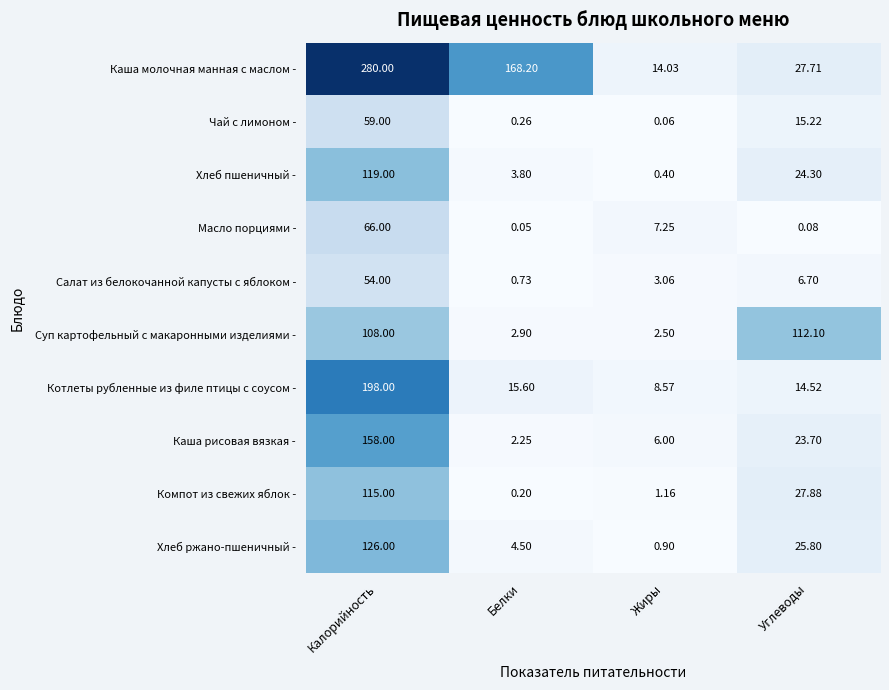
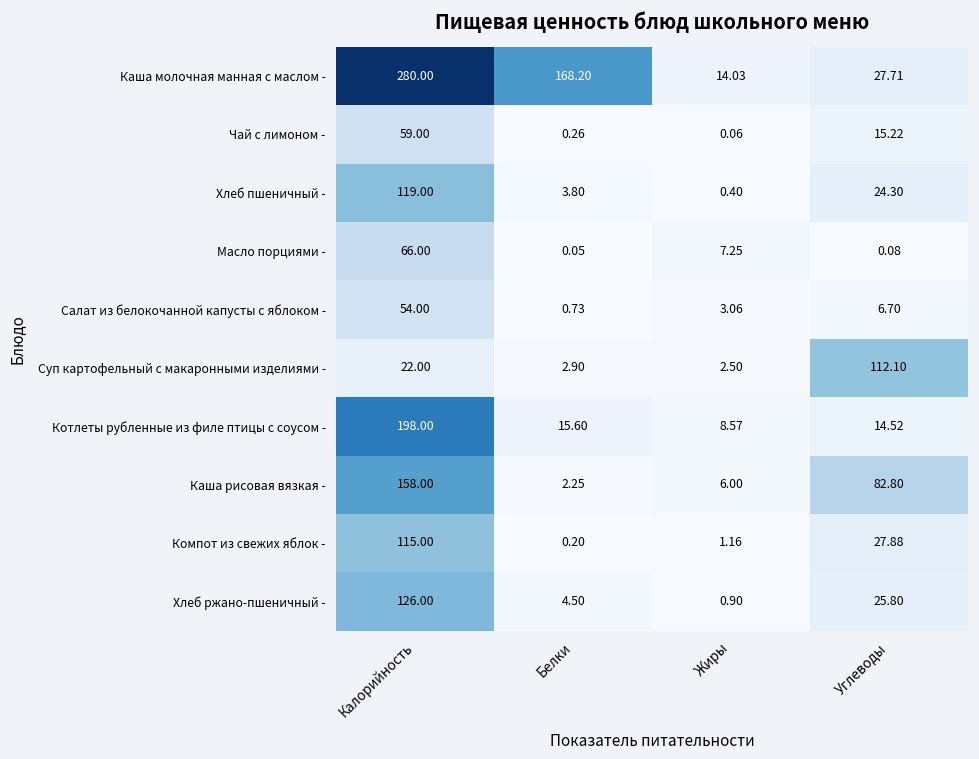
Суп картофельный с макаронными изделиями -, Калорийность: 108.00 -> 22.00
Каша рисовая вязкая -, Углеводы: 23.70 -> 82.80
